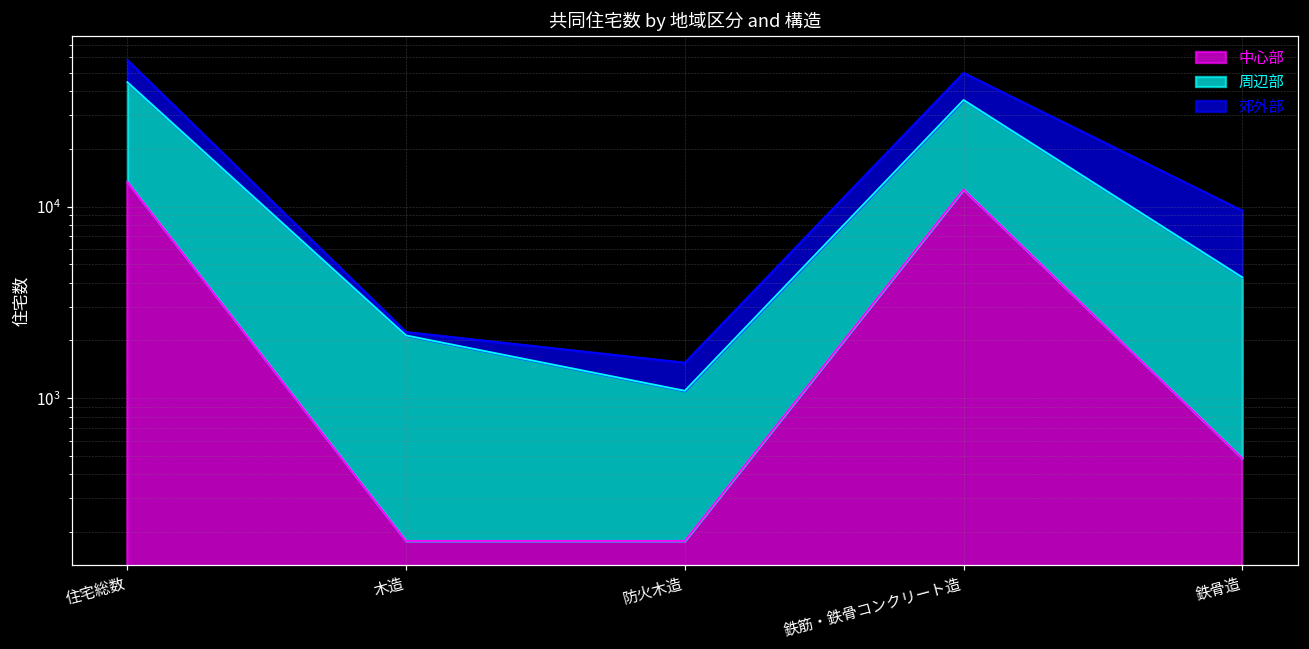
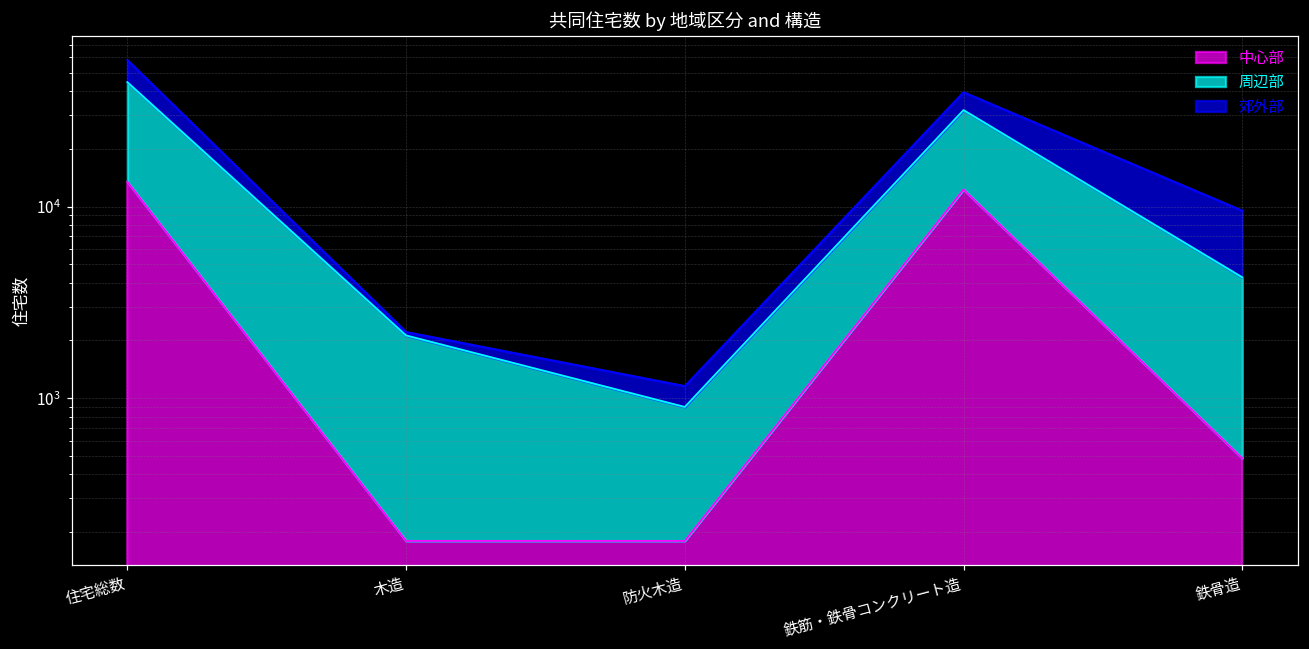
周辺部, 防火木造: 900 -> 720
郊外部, 防火木造: 440 -> 260
周辺部, 鉄筋・鉄骨コンクリート造: 24000 -> 20000
郊外部, 鉄筋・鉄骨コンクリート造: 14000 -> 8000
